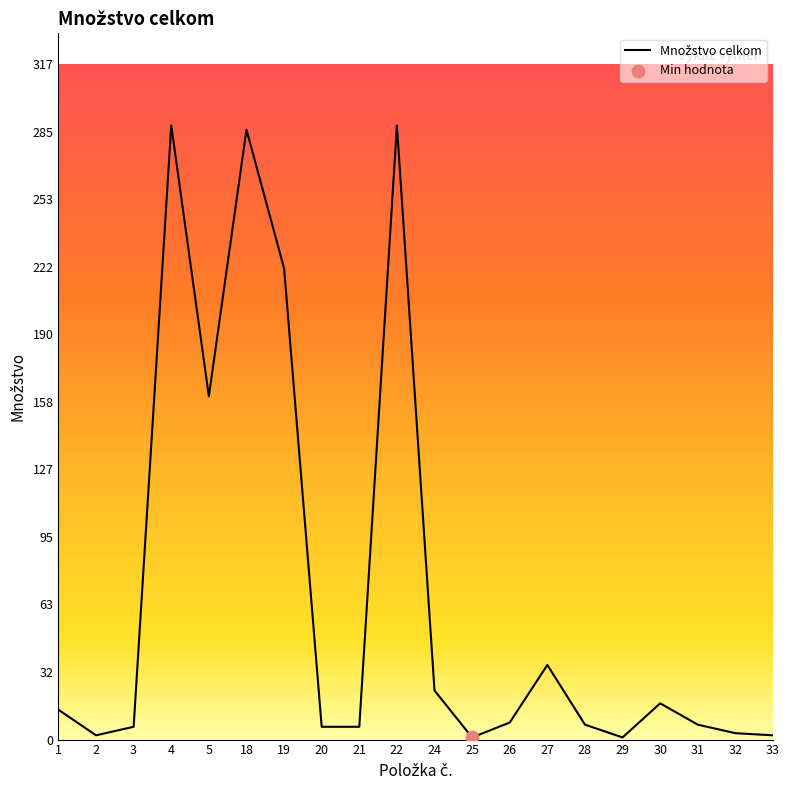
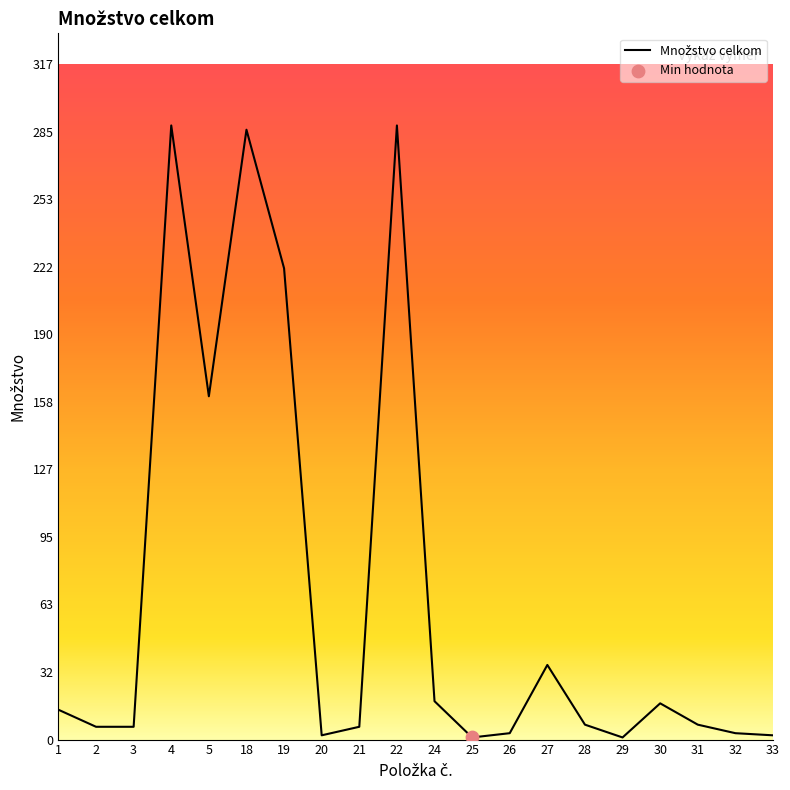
Množstvo celkom, 2: 2 -> 6
Množstvo celkom, 20: 6 -> 2
Množstvo celkom, 24: 23 -> 18
Množstvo celkom, 26: 8 -> 3
